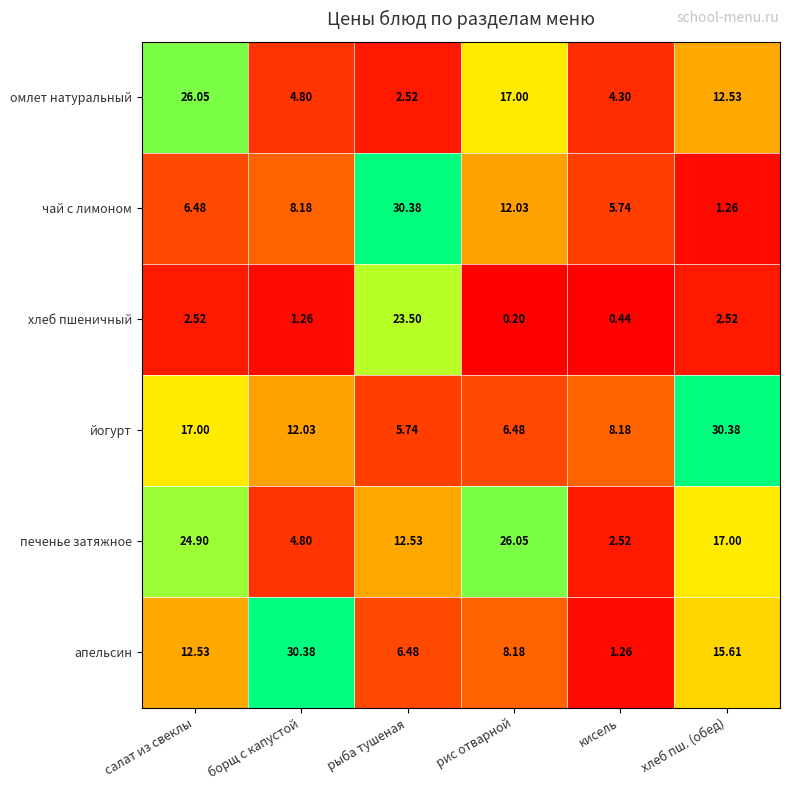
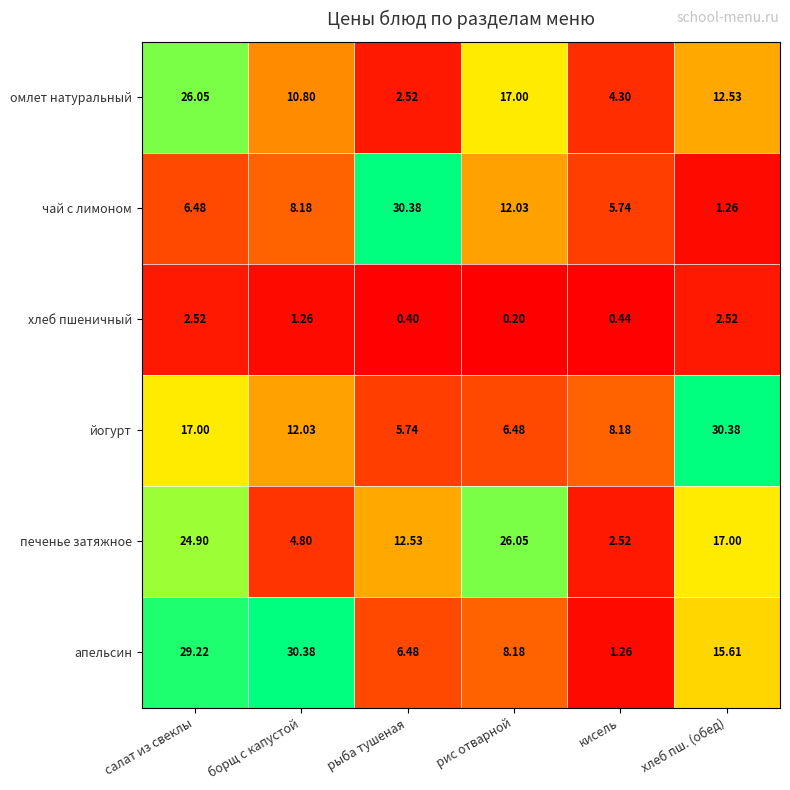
омлет натуральный, борщ с капустой: 4.80 -> 10.80
хлеб пшеничный, рыба тушеная: 23.50 -> 0.40
апельсин, салат из свеклы: 12.53 -> 29.22
